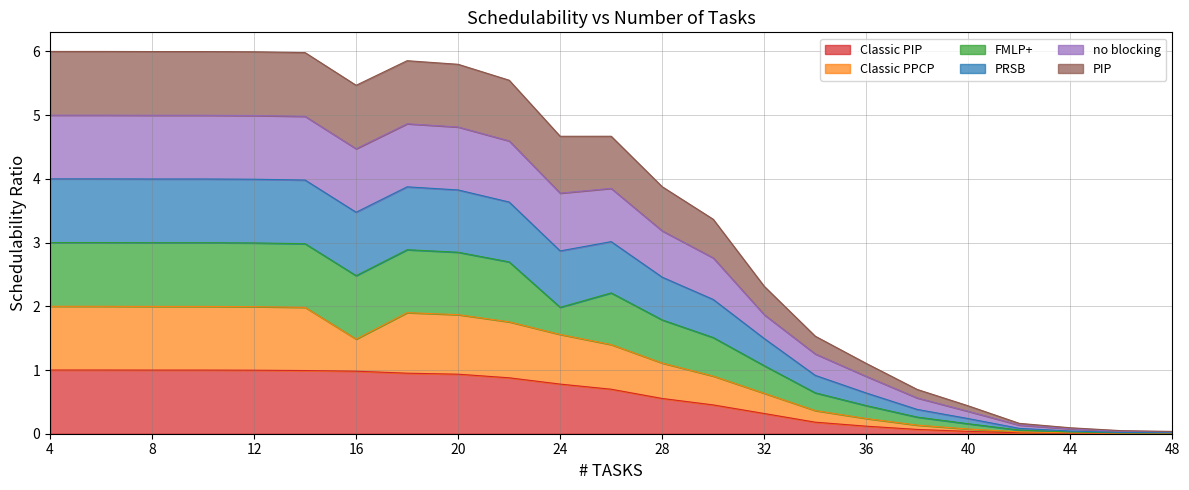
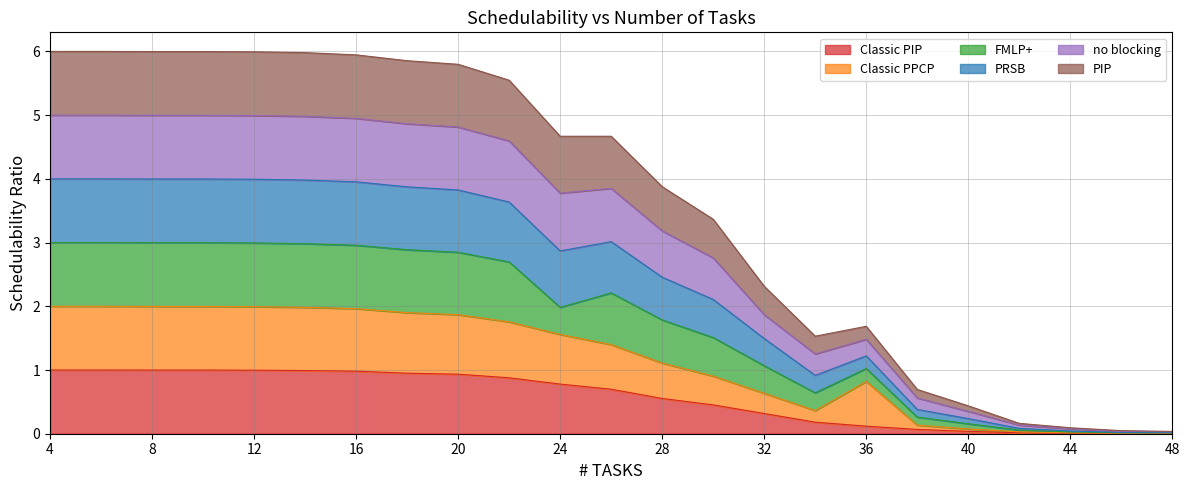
Classic PPCP, 16: 0.5 -> 1.0
Classic PPCP, 36: 0.1 -> 0.7
